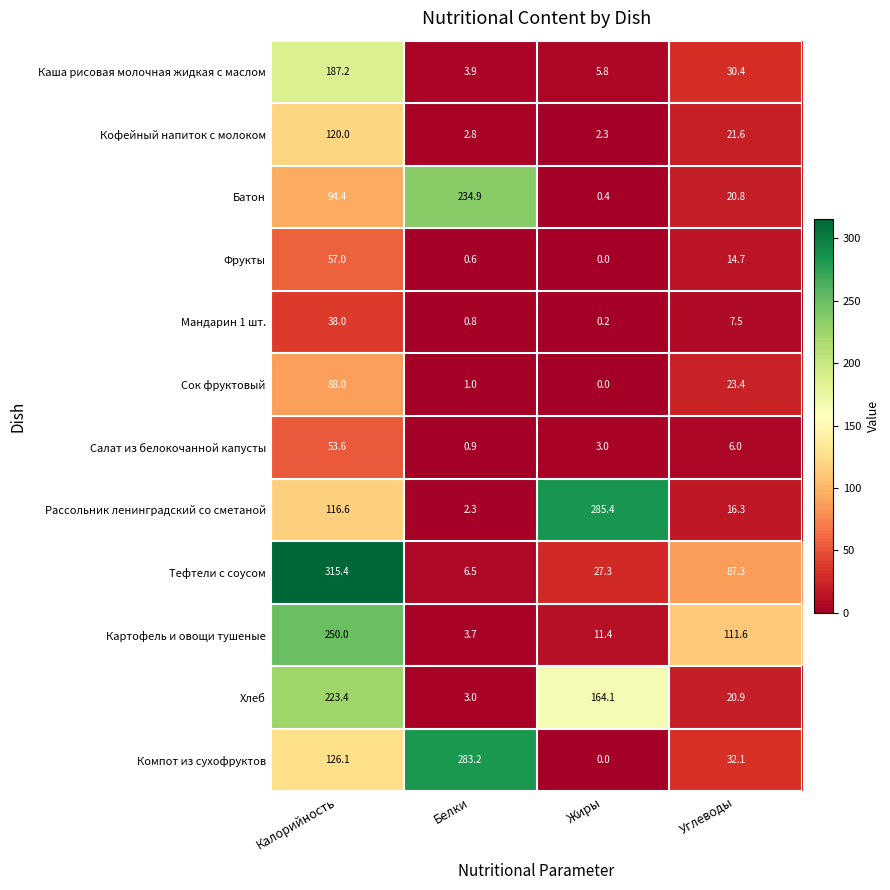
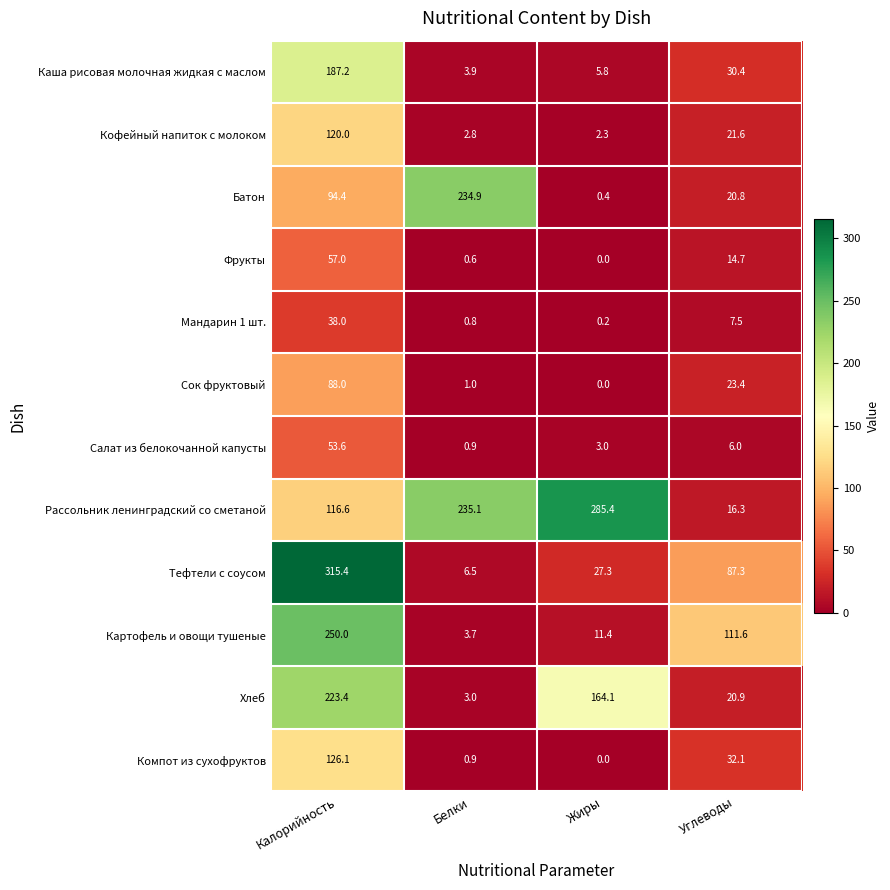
Рассольник ленинградский со сметаной, Белки: 2.3 -> 235.1
Компот из сухофруктов, Белки: 283.2 -> 0.9
